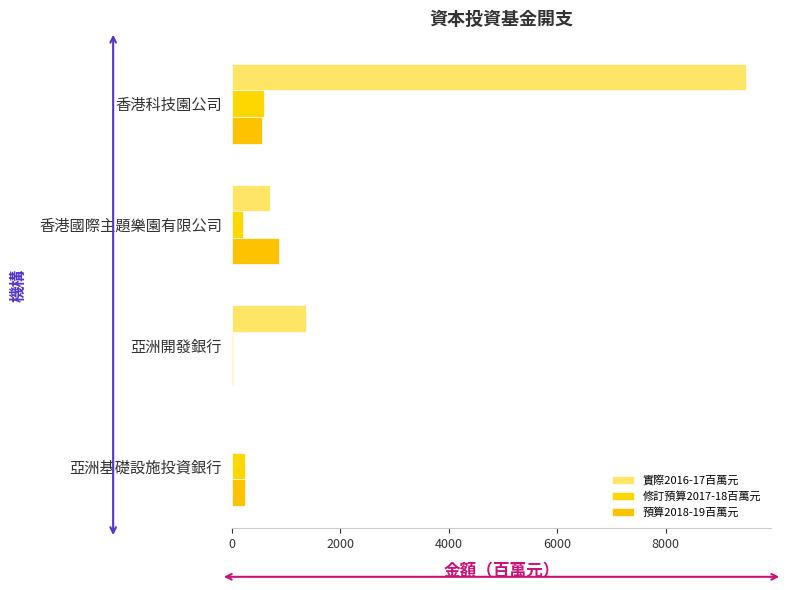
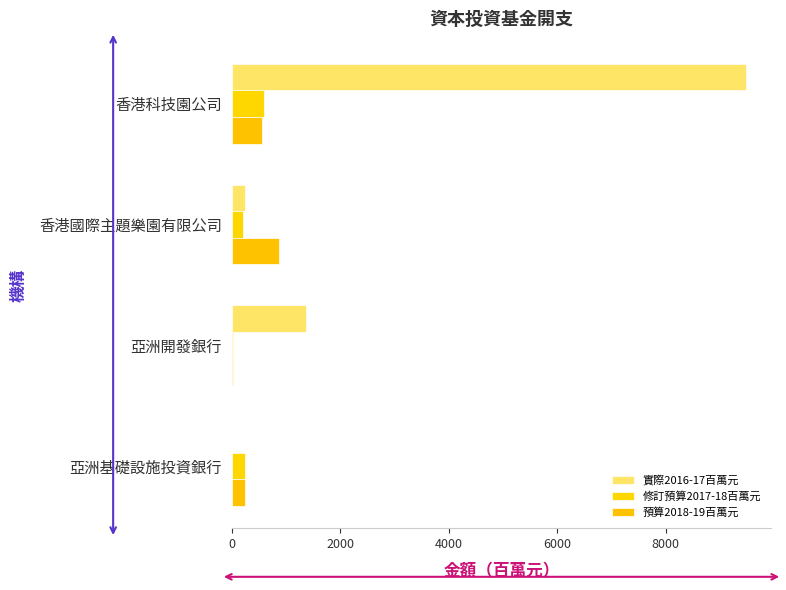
實際2016-17百萬元, 香港國際主題樂園有限公司: 700 -> 300
